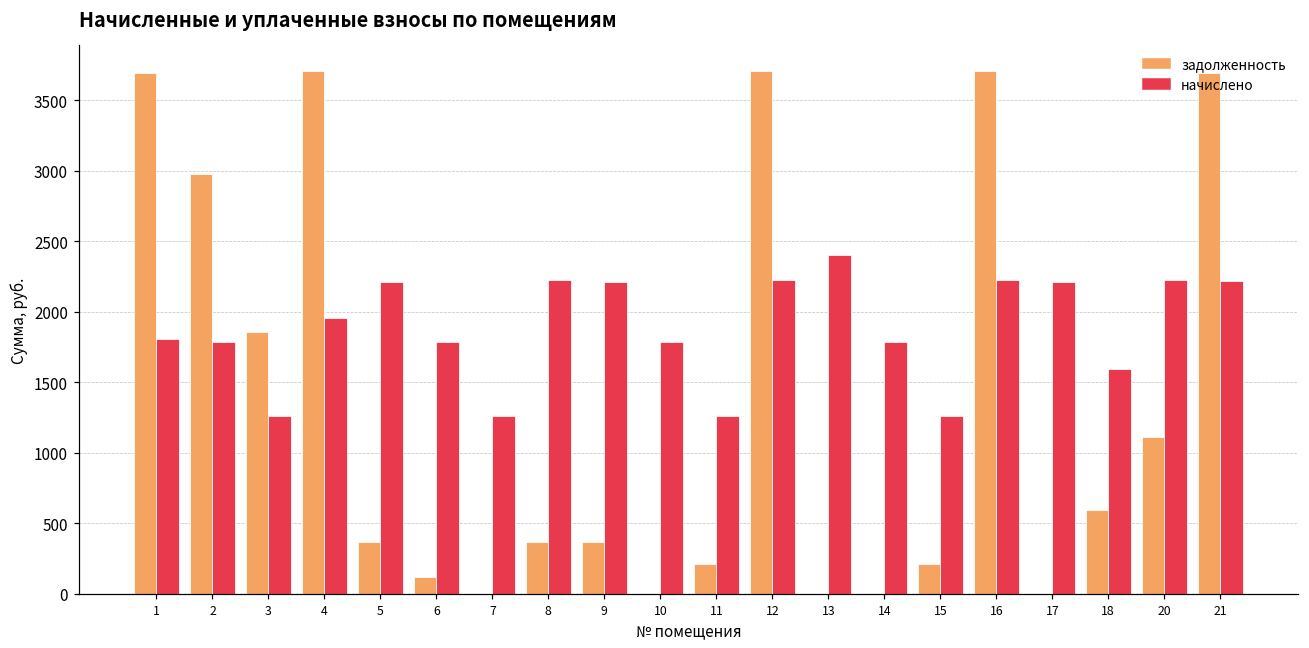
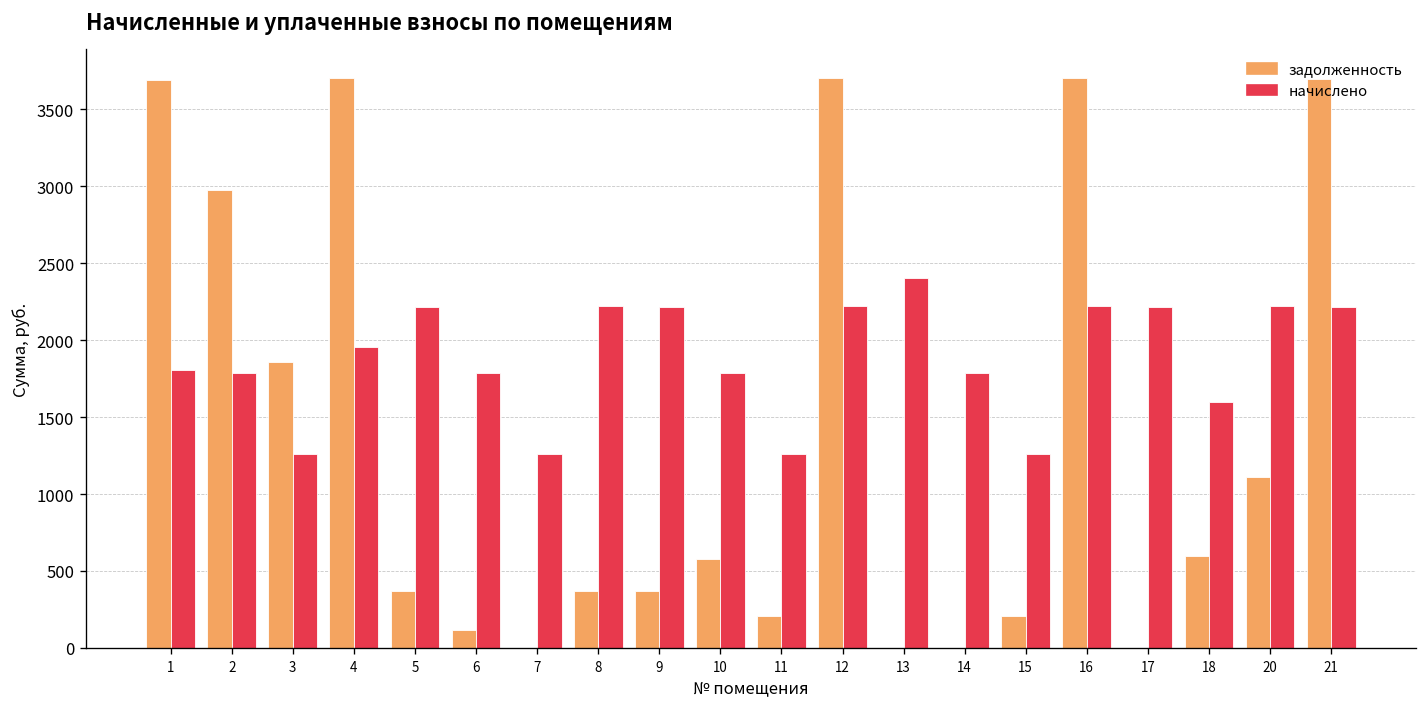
задолженность, 10: 0 -> 580
